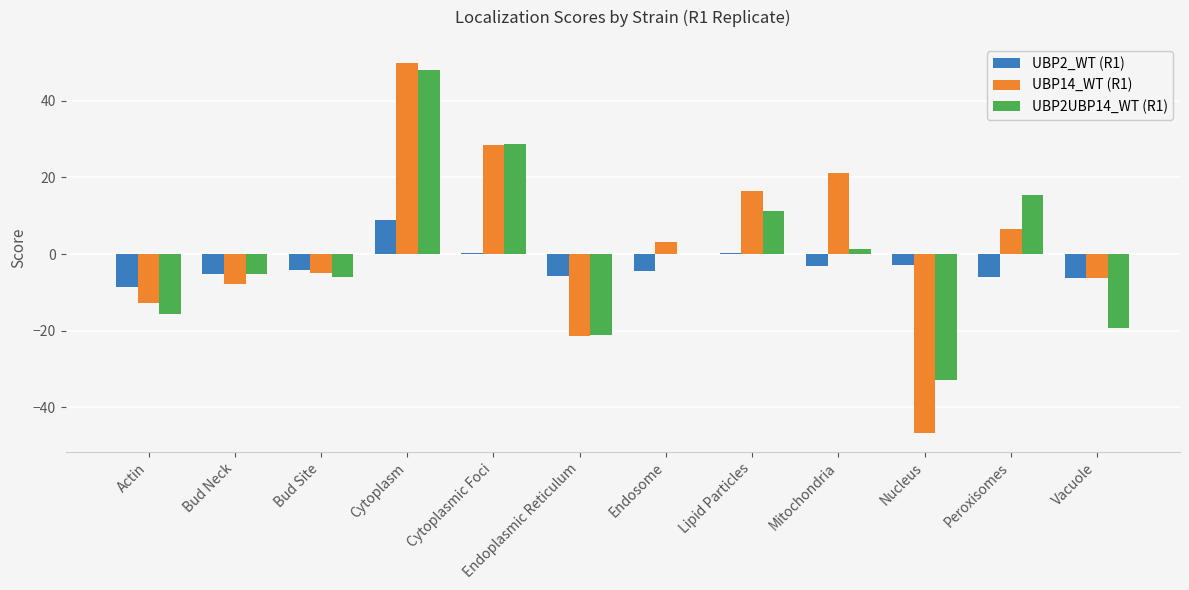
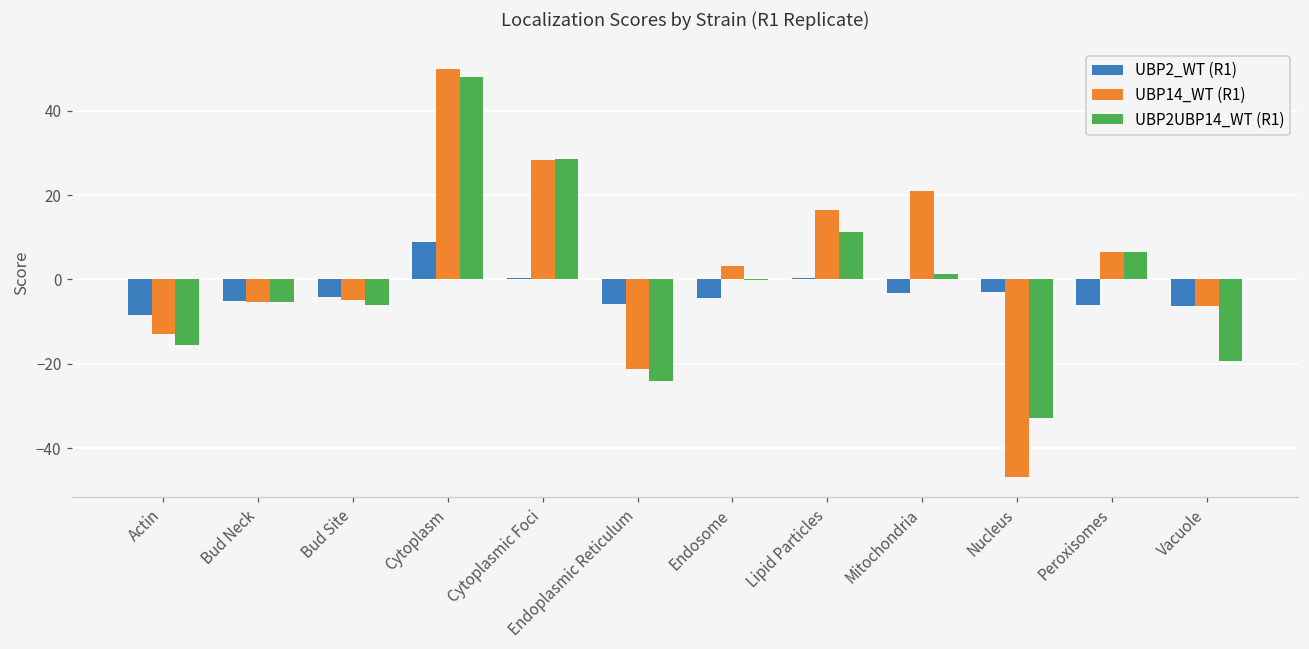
UBP14_WT (R1), Bud Neck: -8 -> -5
UBP2UBP14_WT (R1), Endoplasmic Reticulum: -21 -> -24
UBP2UBP14_WT (R1), Peroxisomes: 15 -> 6
